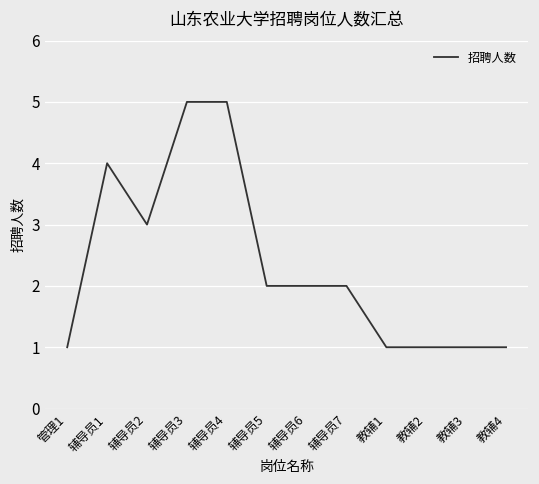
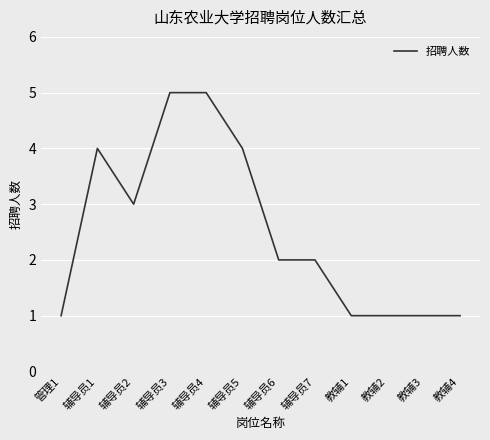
辅导员5: 2 -> 4
